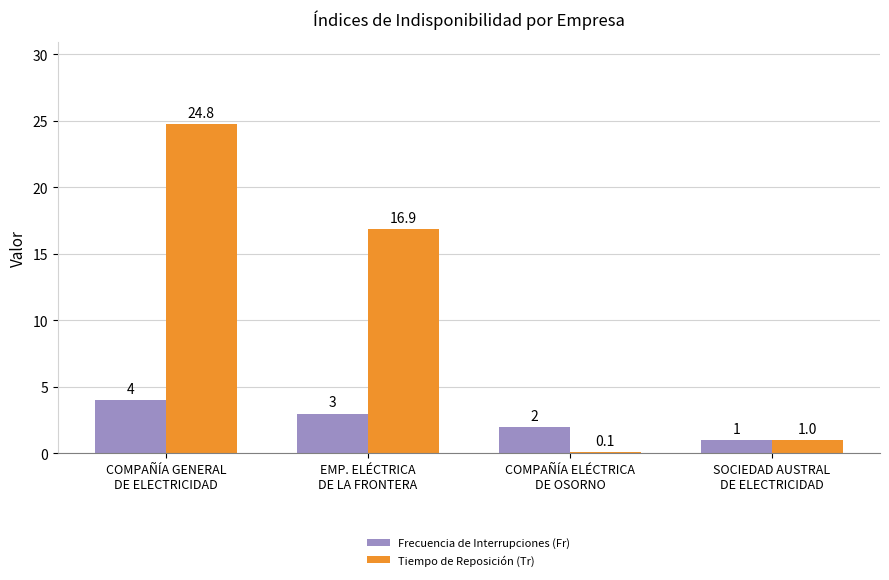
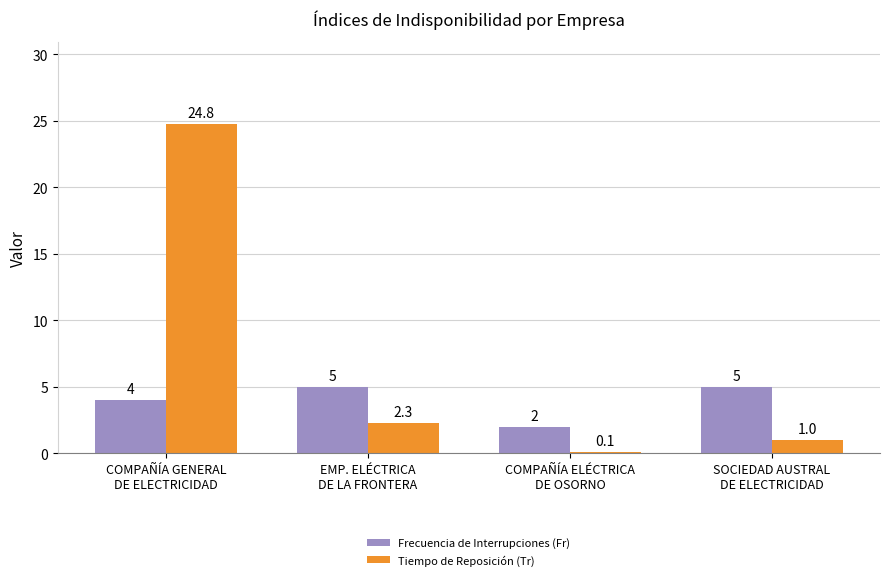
Frecuencia de Interrupciones (Fr), EMP. ELÉCTRICA DE LA FRONTERA: 3 -> 5
Tiempo de Reposición (Tr), EMP. ELÉCTRICA DE LA FRONTERA: 16.9 -> 2.3
Frecuencia de Interrupciones (Fr), SOCIEDAD AUSTRAL DE ELECTRICIDAD: 1 -> 5
